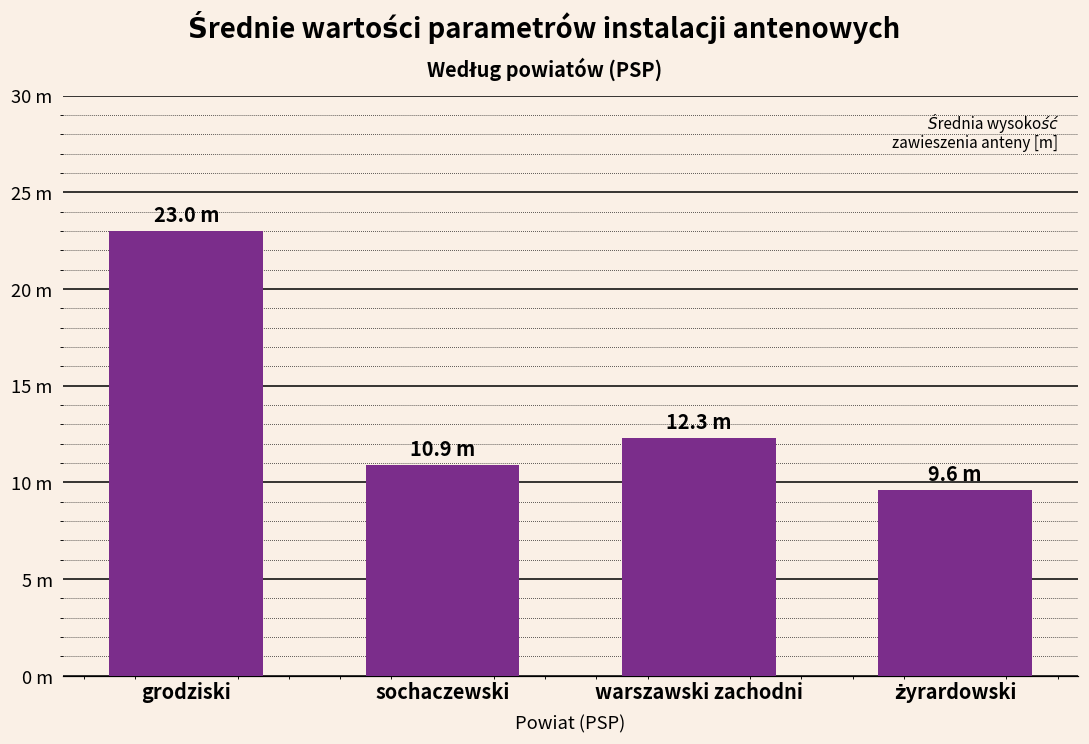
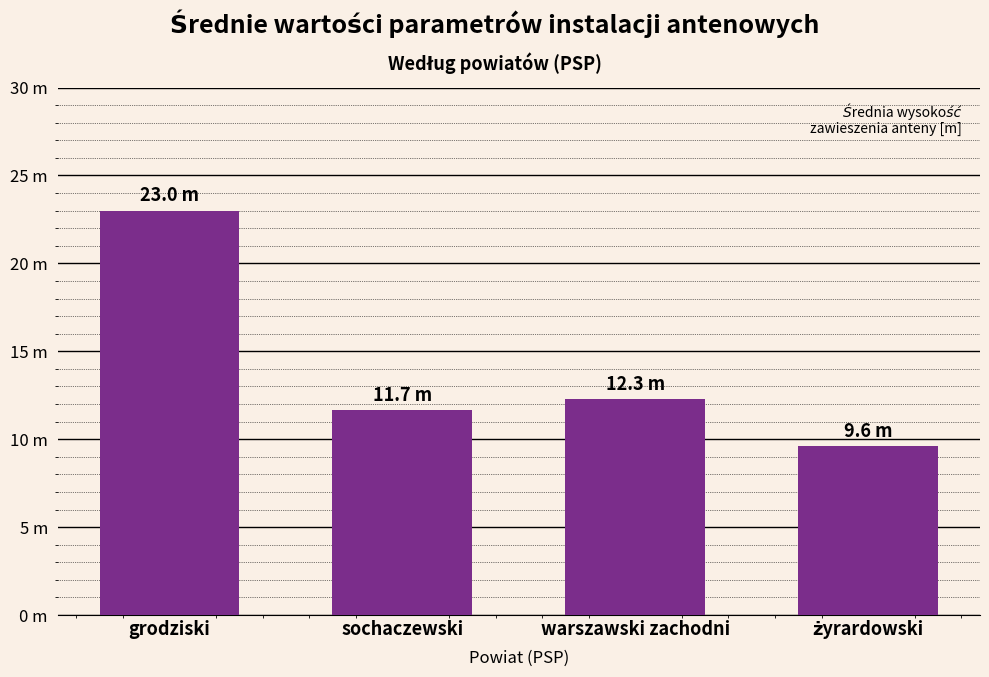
sochaczewski: 10.9 -> 11.7
